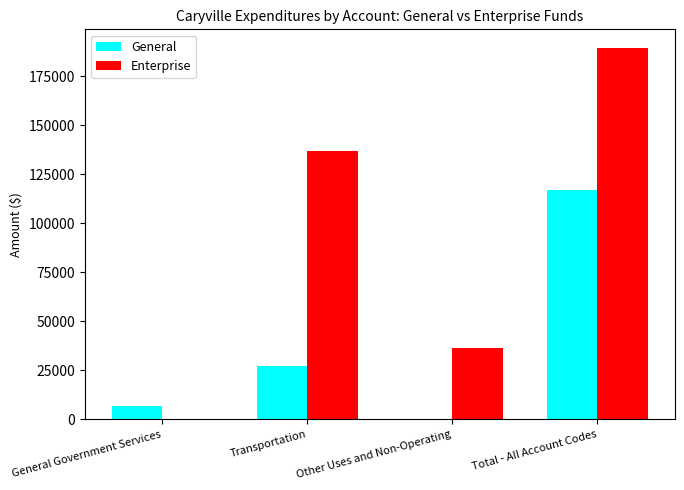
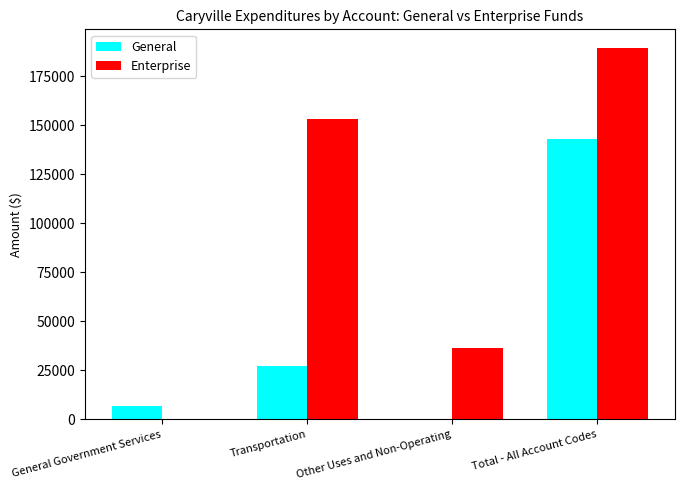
Enterprise, Transportation: 137000 -> 153000
General, Total - All Account Codes: 117000 -> 143000
